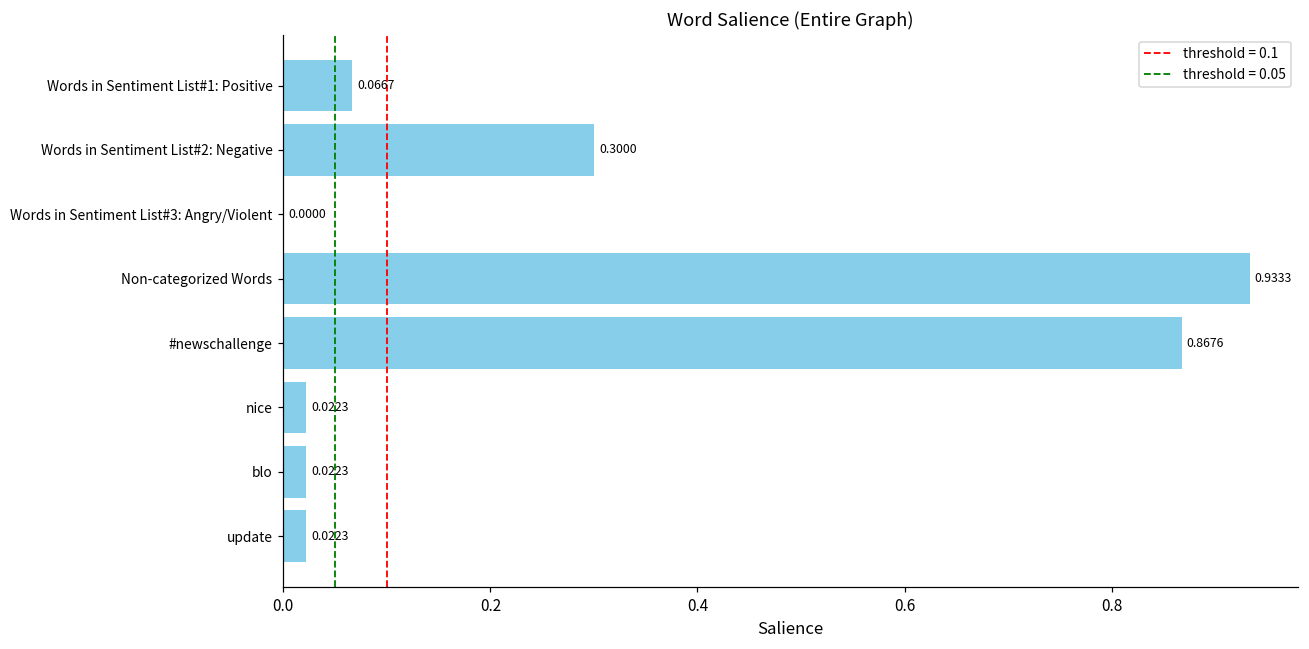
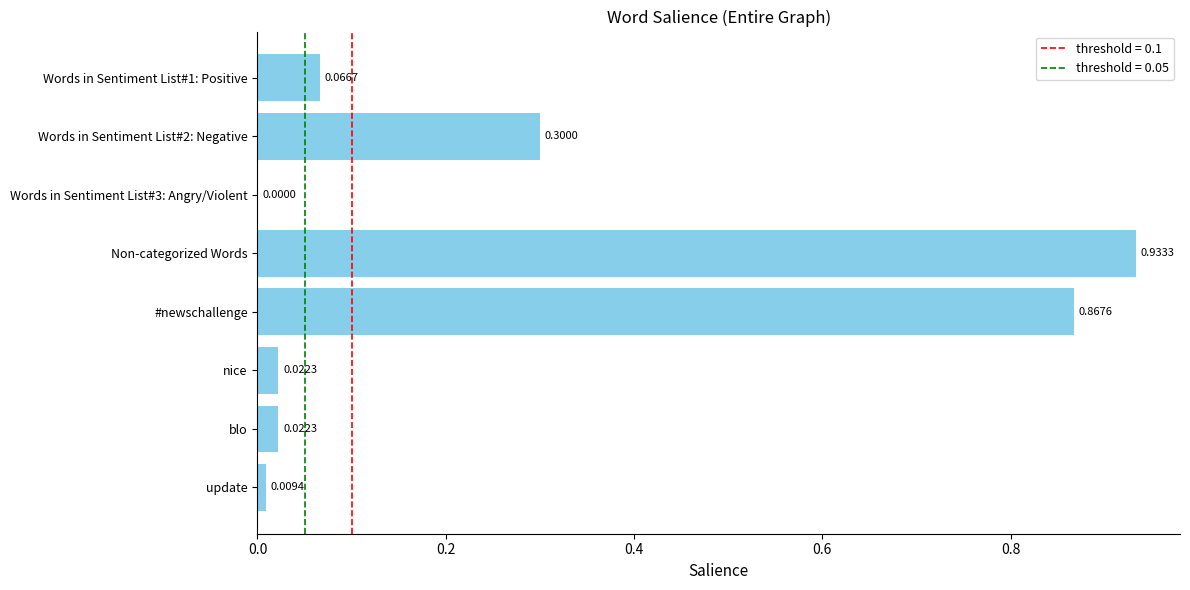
update: 0.0223 -> 0.0094
